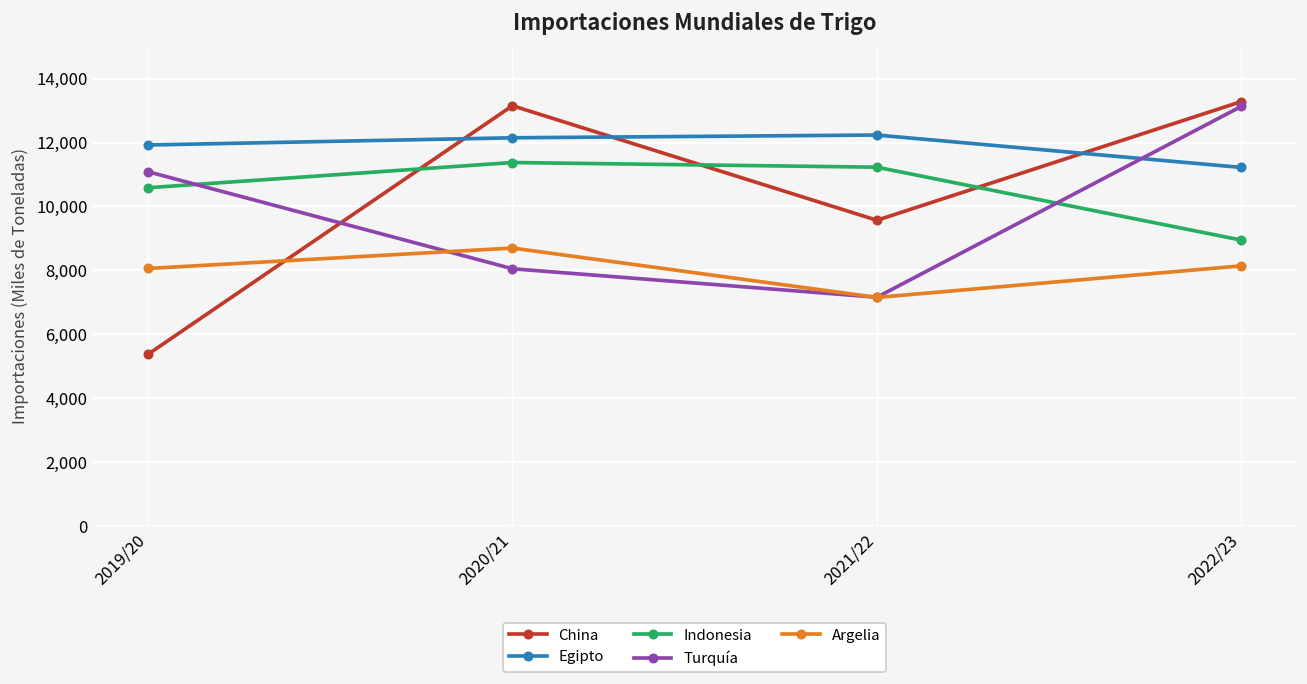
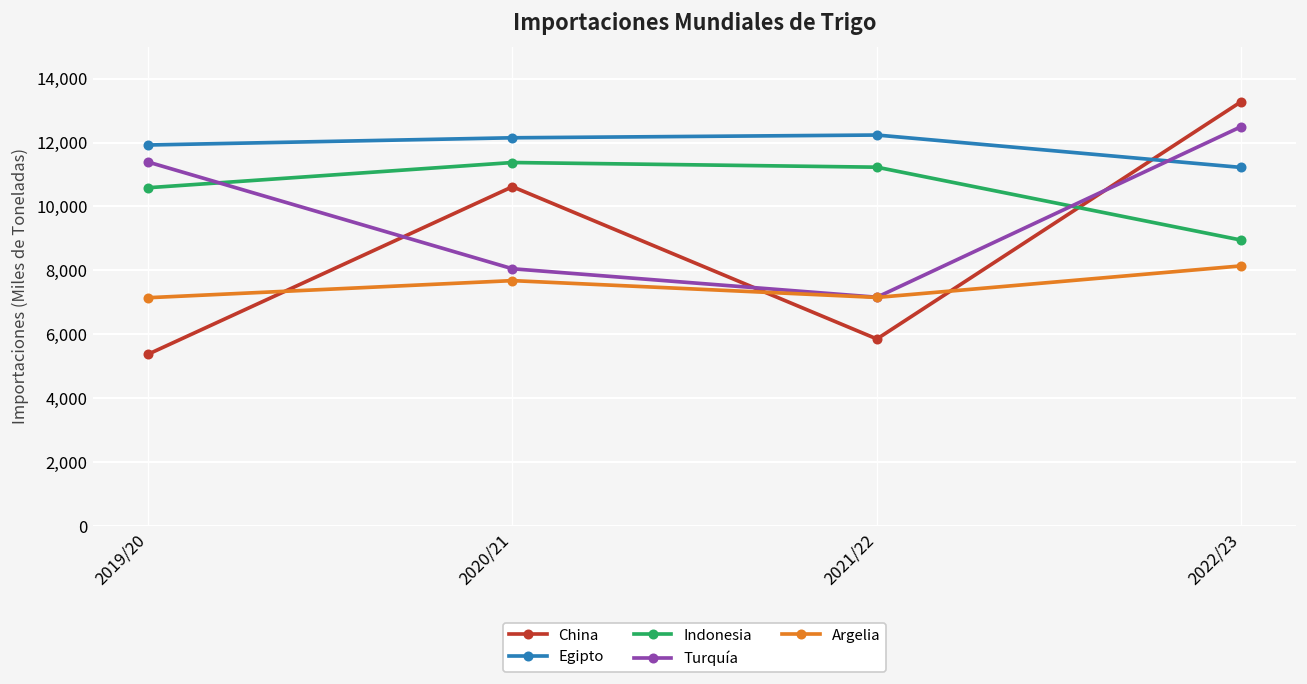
Turquía, 2019/20: 11,100 -> 11,400
Argelia, 2019/20: 8,100 -> 7,100
China, 2020/21: 13,200 -> 10,600
Argelia, 2020/21: 8,700 -> 7,700
China, 2021/22: 9,600 -> 5,900
Turquía, 2022/23: 13,100 -> 12,500
